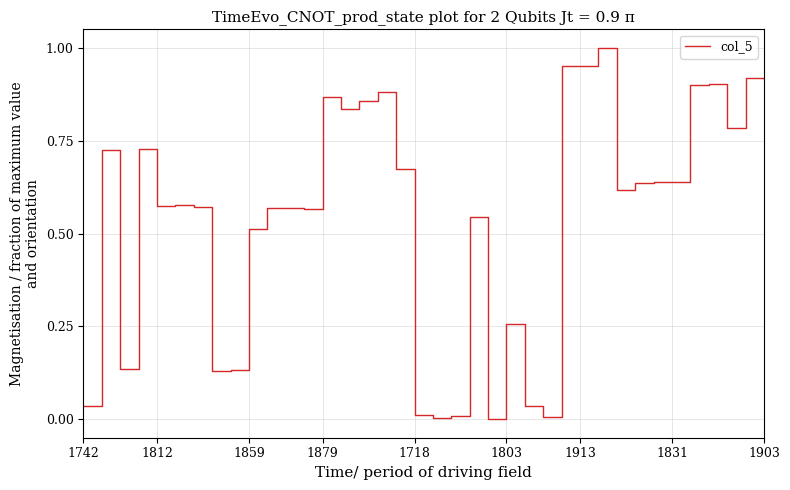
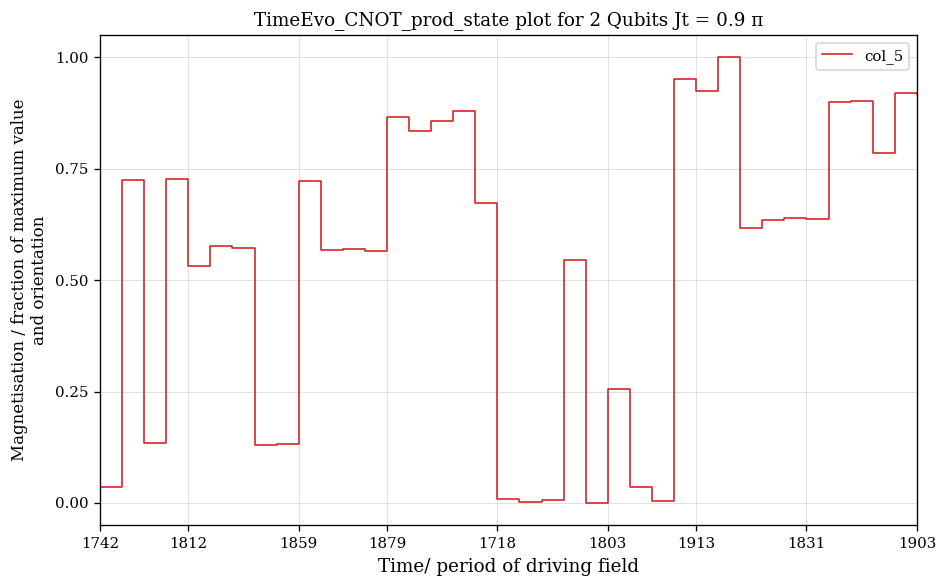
1812: 0.58 -> 0.53
1859: 0.51 -> 0.72
1913: 0.95 -> 0.93
